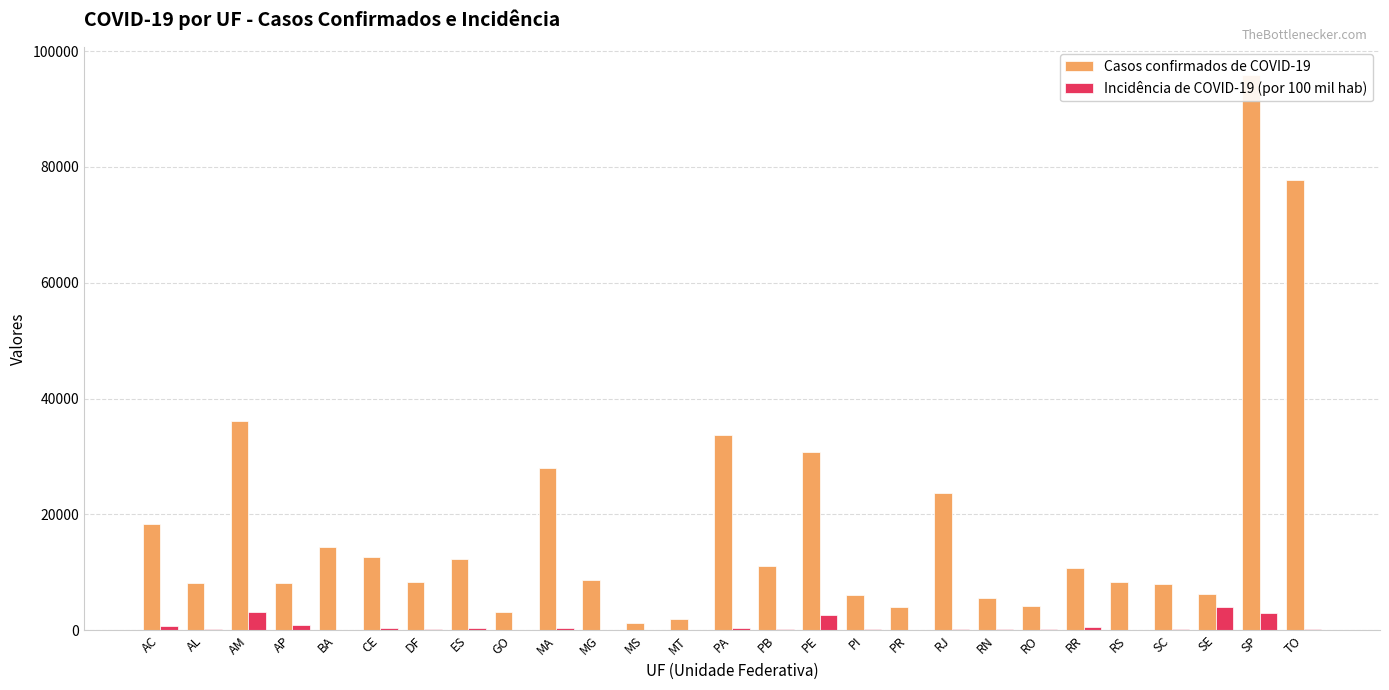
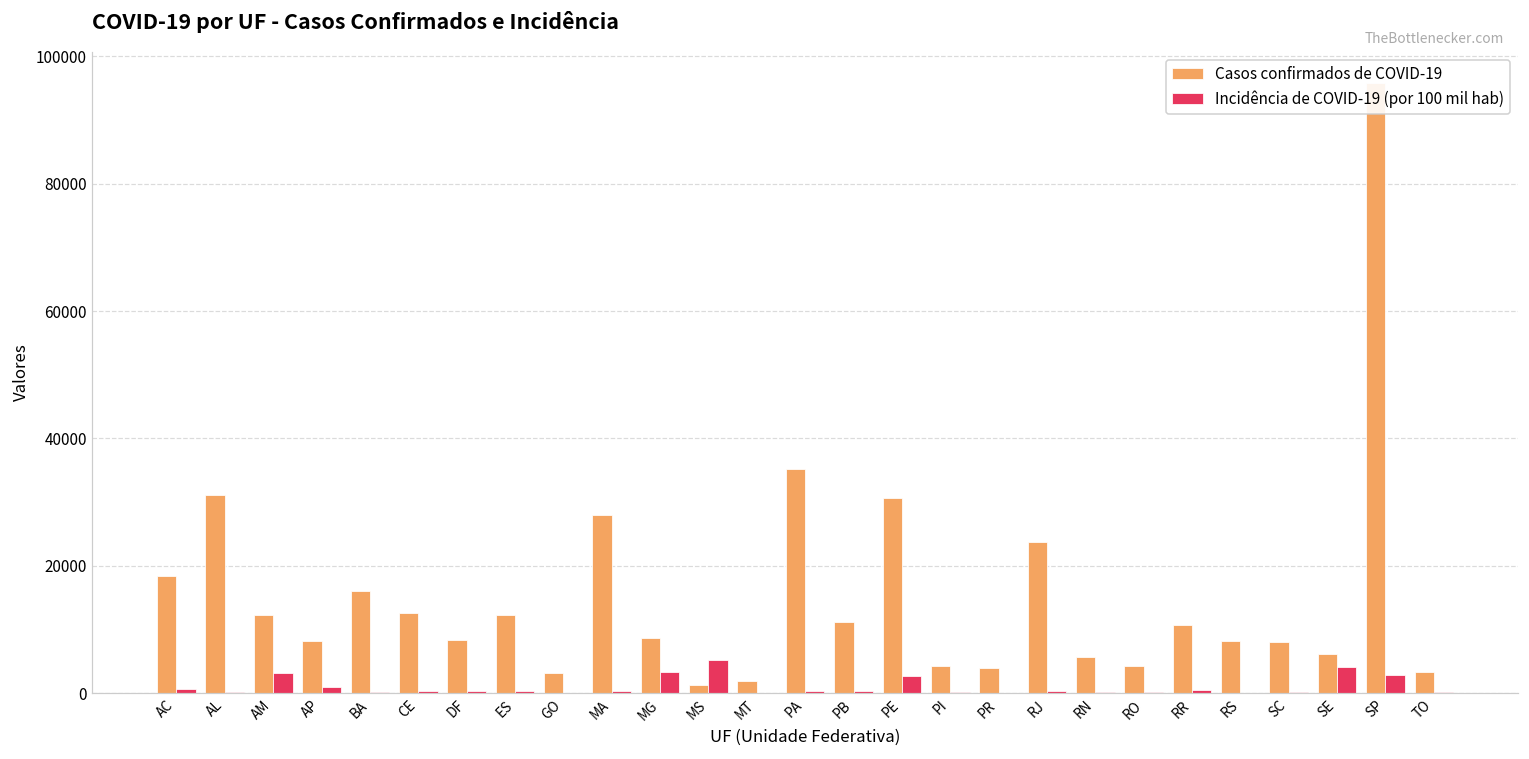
Casos confirmados de COVID-19, AL: 8000 -> 31000
Casos confirmados de COVID-19, AM: 36000 -> 12000
Casos confirmados de COVID-19, BA: 14000 -> 16000
Incidência de COVID-19 (por 100 mil hab), MG: 0 -> 3000
Incidência de COVID-19 (por 100 mil hab), MS: 0 -> 5000
Casos confirmados de COVID-19, PA: 34000 -> 35000
Casos confirmados de COVID-19, PI: 6000 -> 4000
Casos confirmados de COVID-19, TO: 78000 -> 3000
